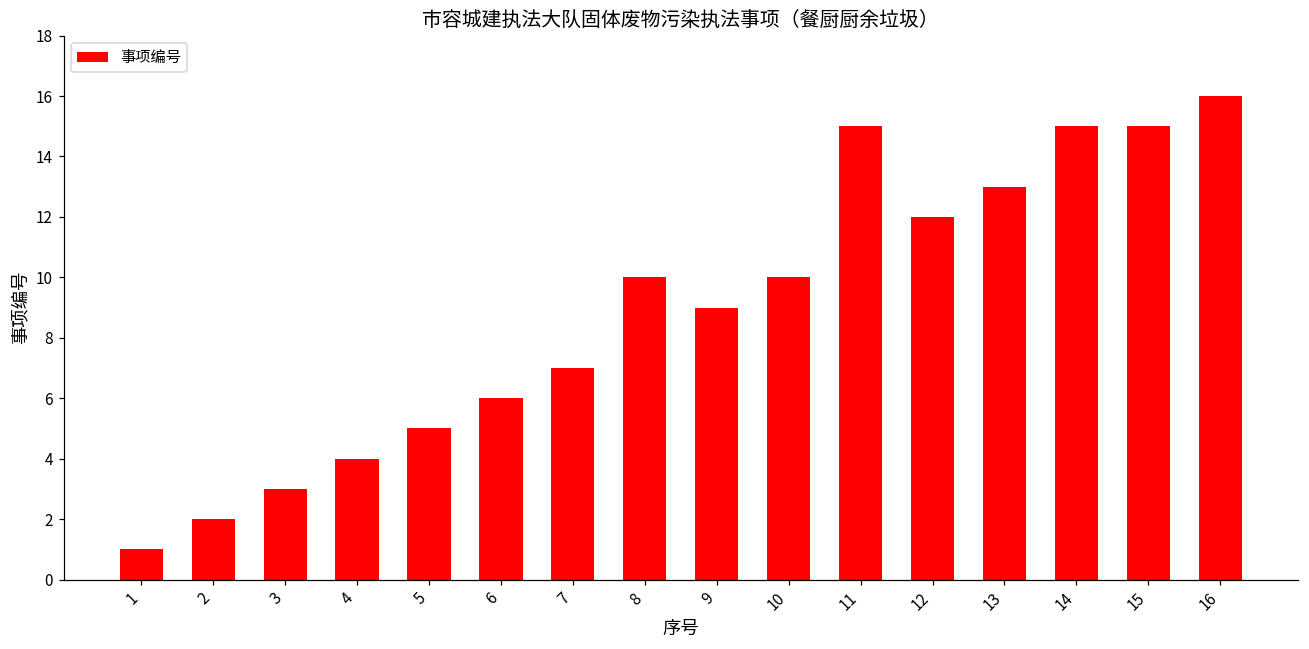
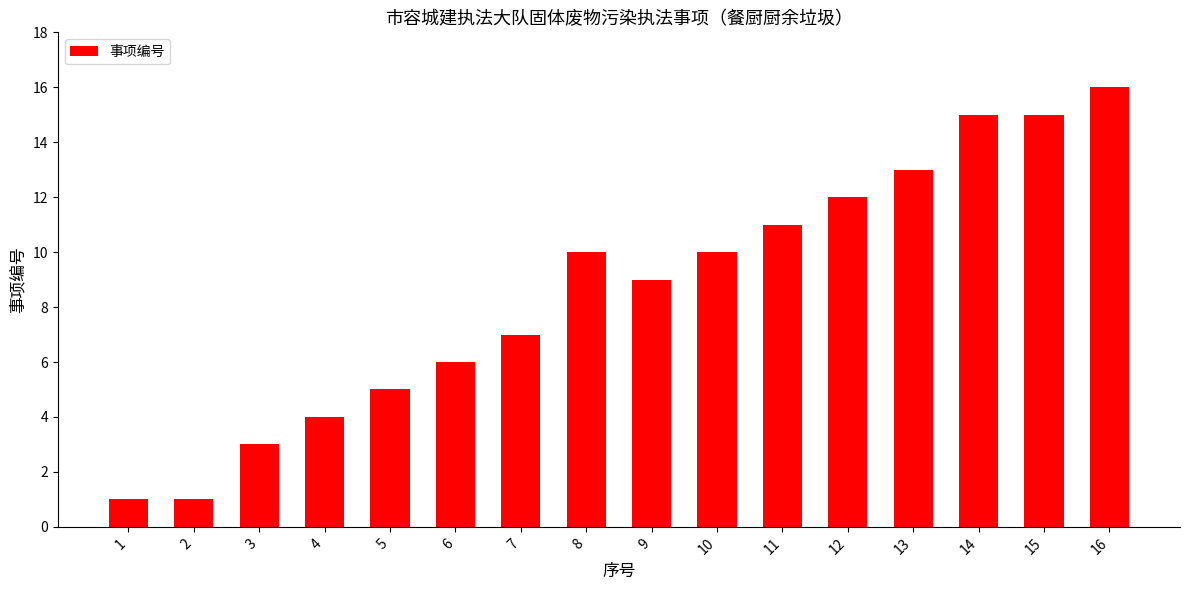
2: 2 -> 1
11: 15 -> 11
